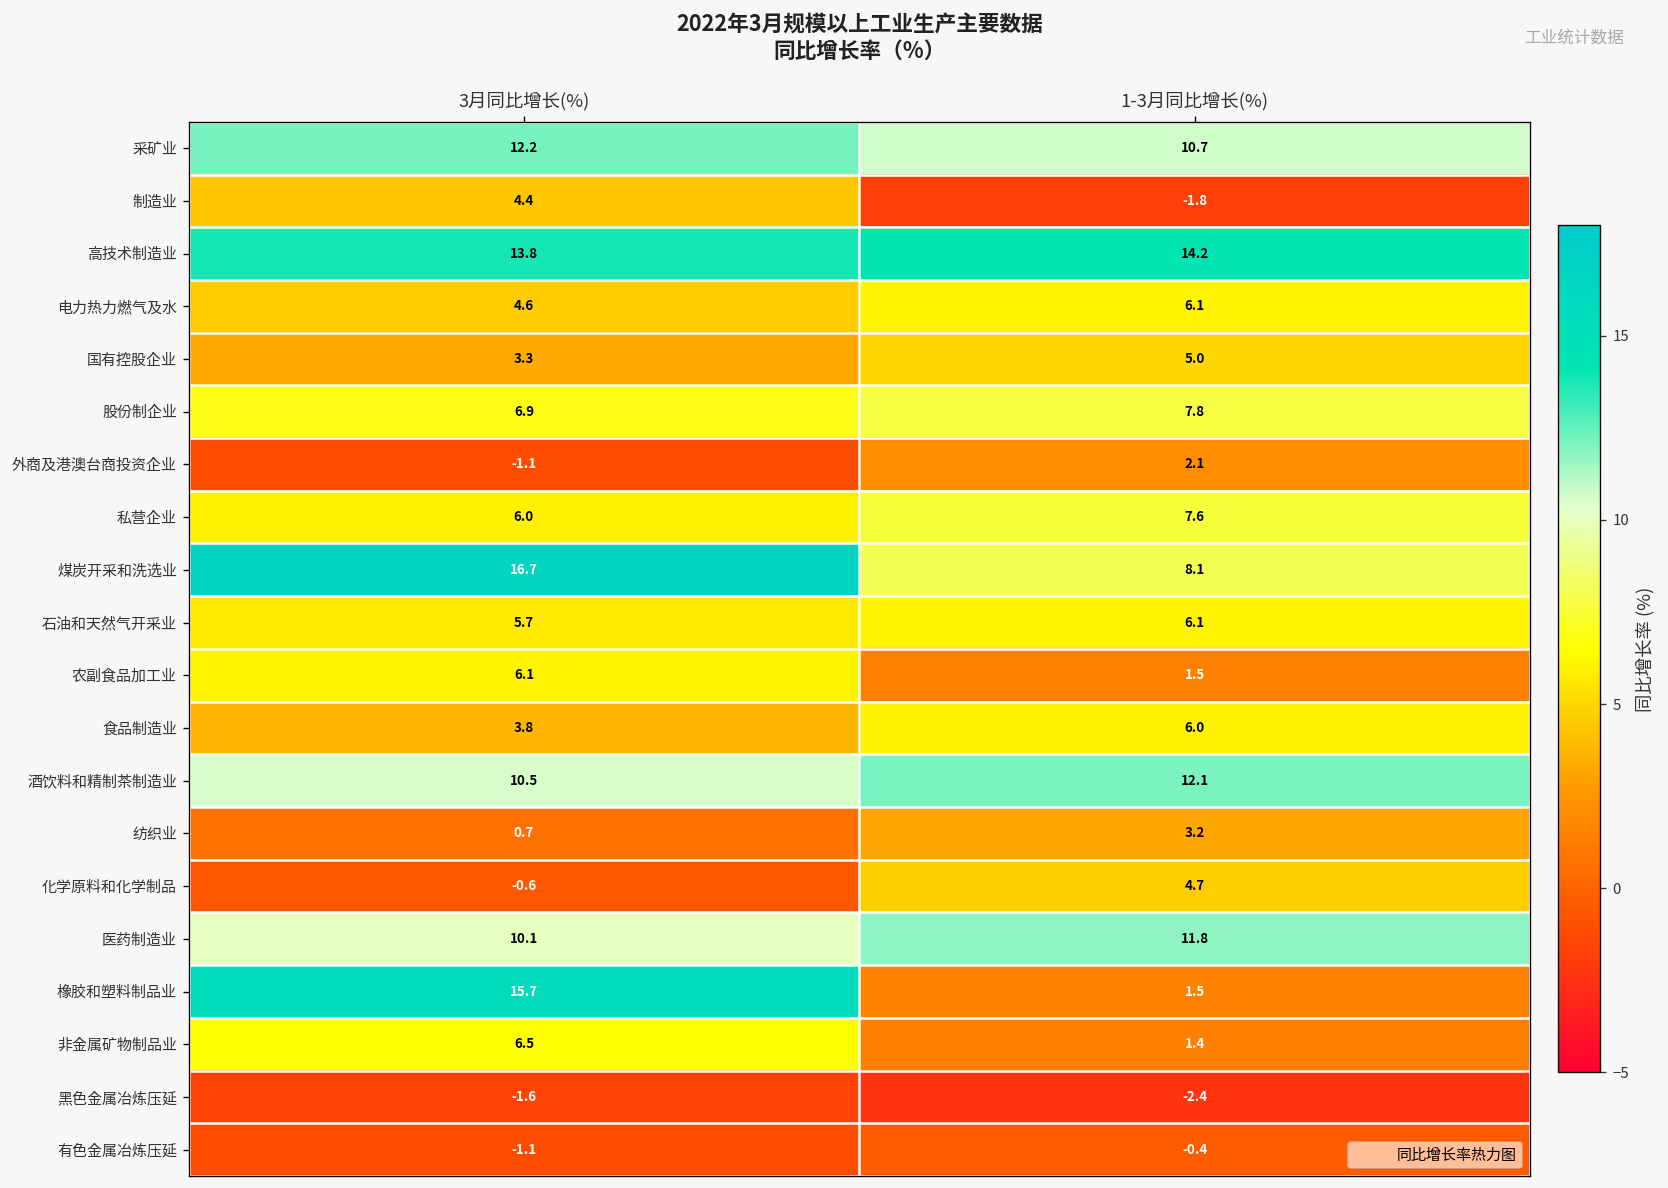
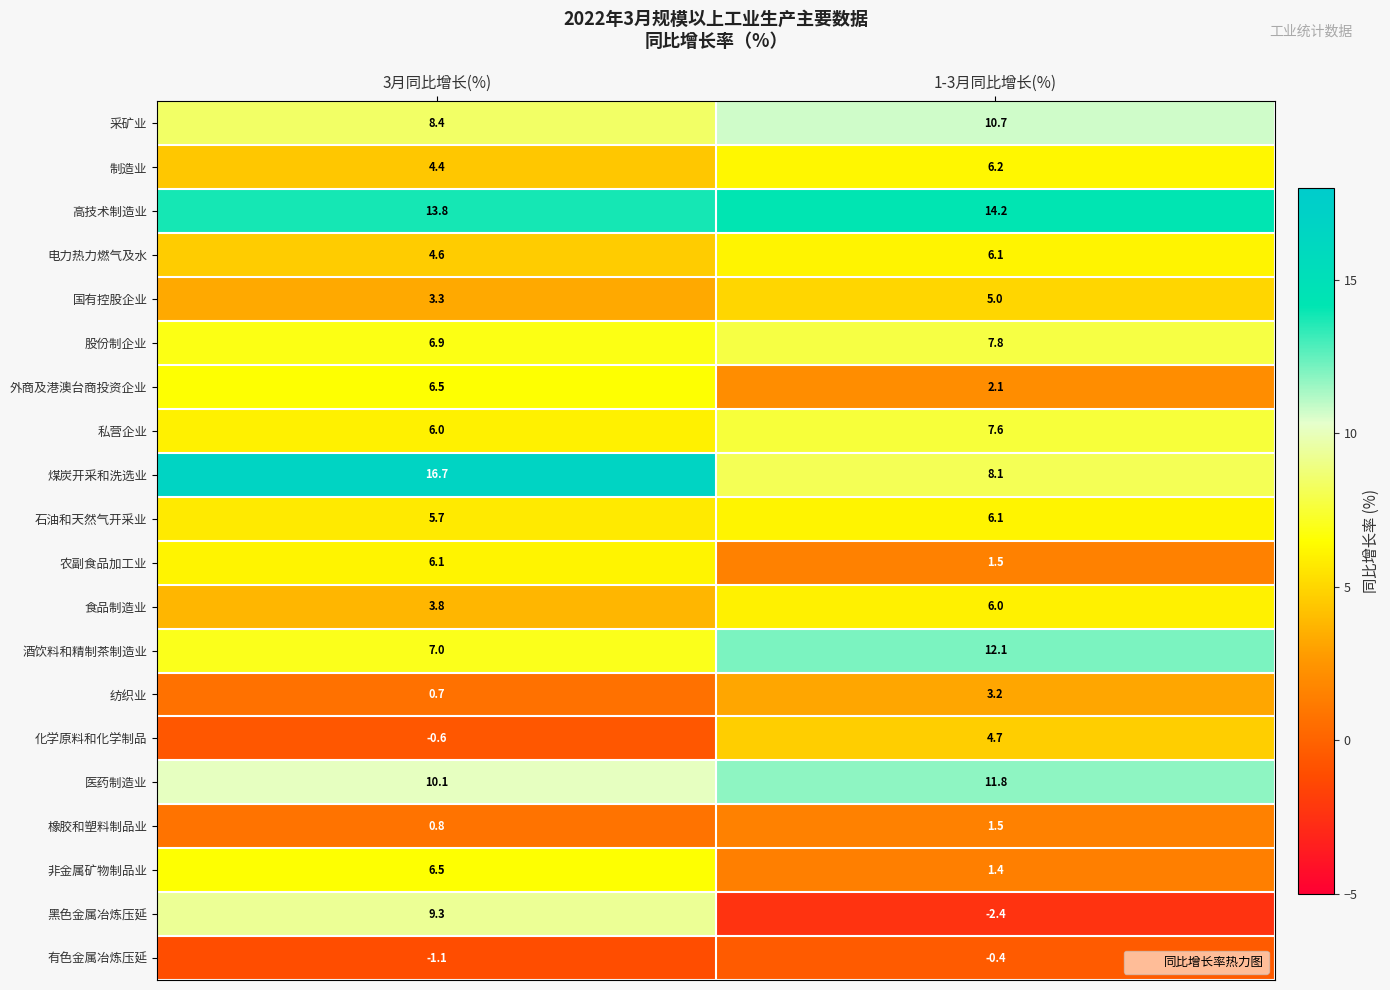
采矿业, 3月同比增长(%): 12.2 -> 8.4
制造业, 1-3月同比增长(%): -1.8 -> 6.2
外商及港澳台商投资企业, 3月同比增长(%): -1.1 -> 6.5
酒饮料和精制茶制造业, 3月同比增长(%): 10.5 -> 7.0
橡胶和塑料制品业, 3月同比增长(%): 15.7 -> 0.8
黑色金属冶炼压延, 3月同比增长(%): -1.6 -> 9.3
